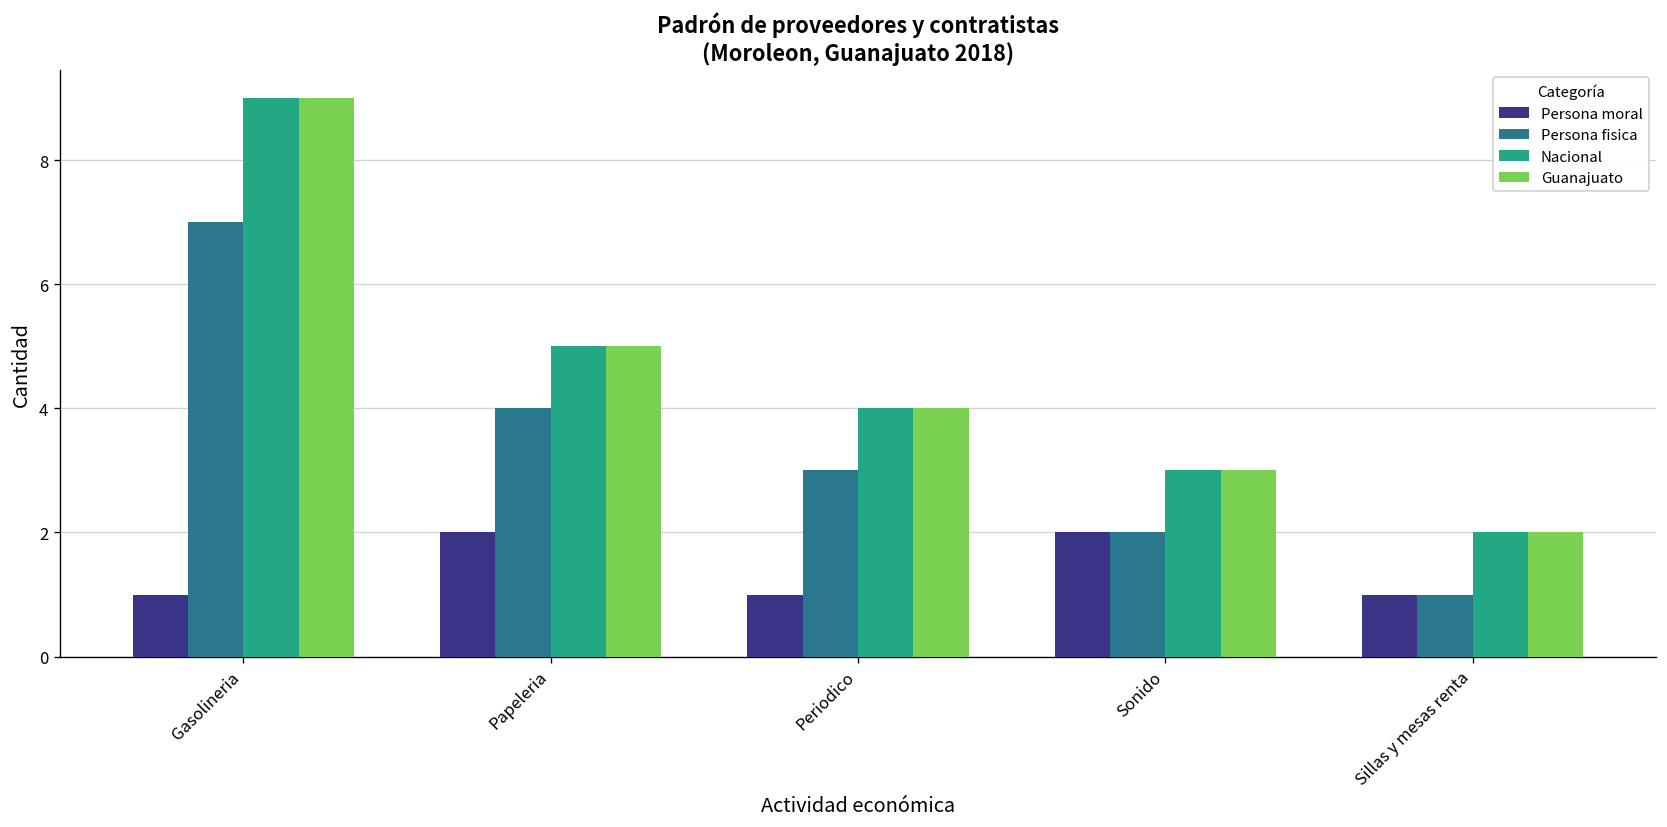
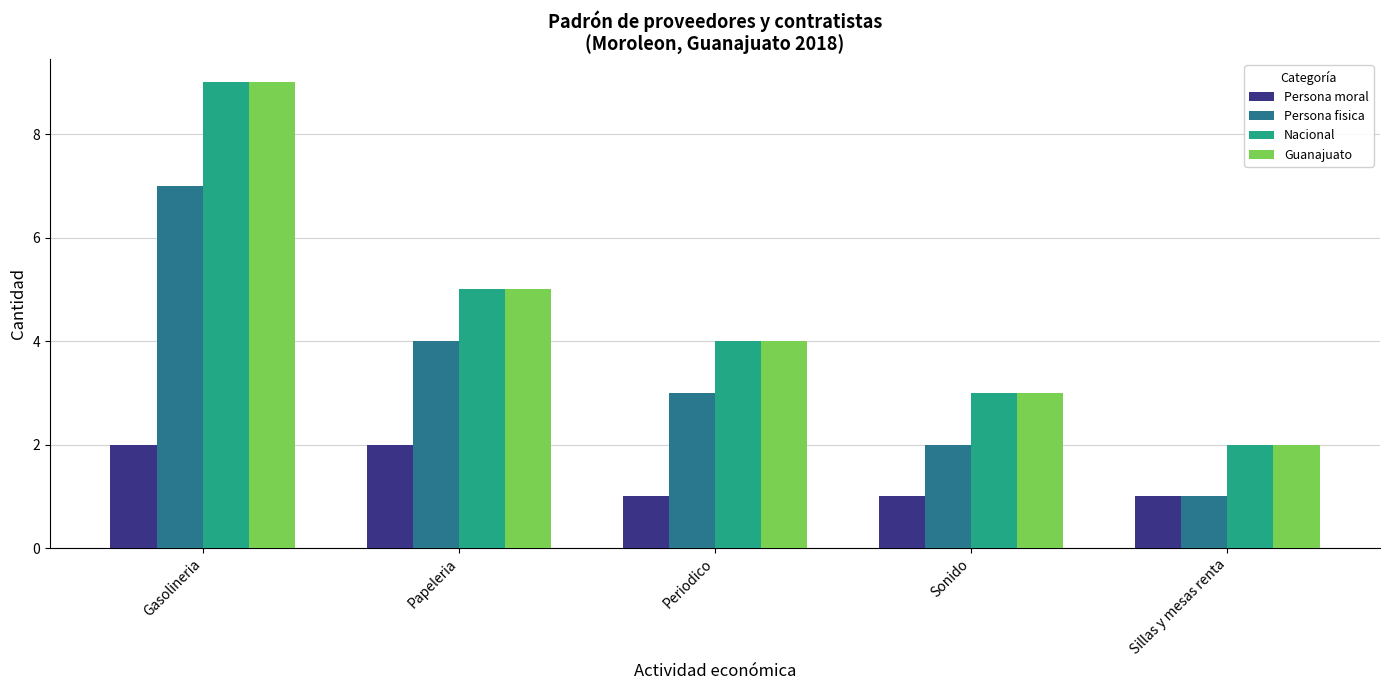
Persona moral, Gasolineria: 1 -> 2
Persona moral, Sonido: 2 -> 1
